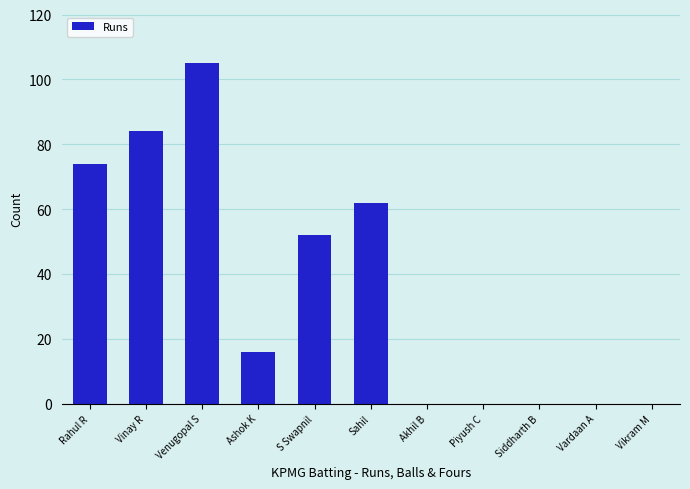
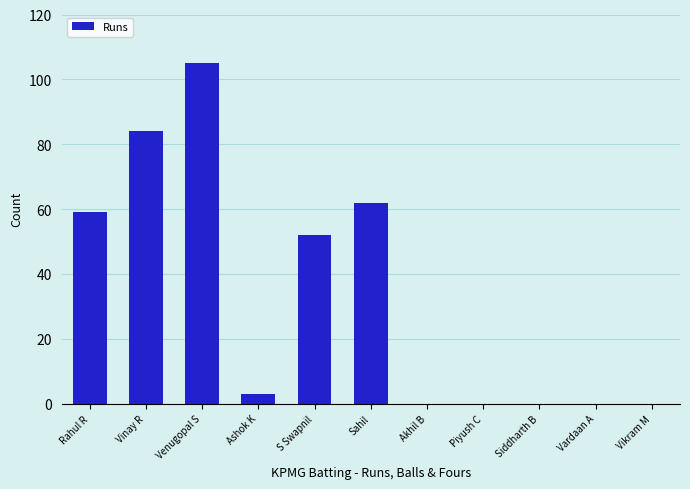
Rahul R: 74 -> 59
Ashok K: 16 -> 3
